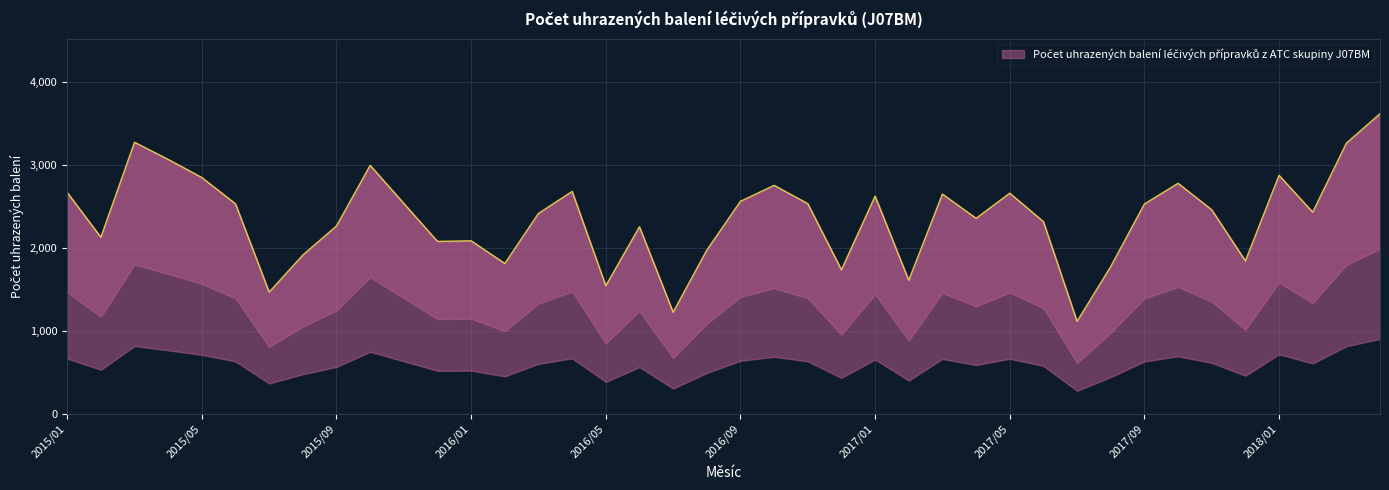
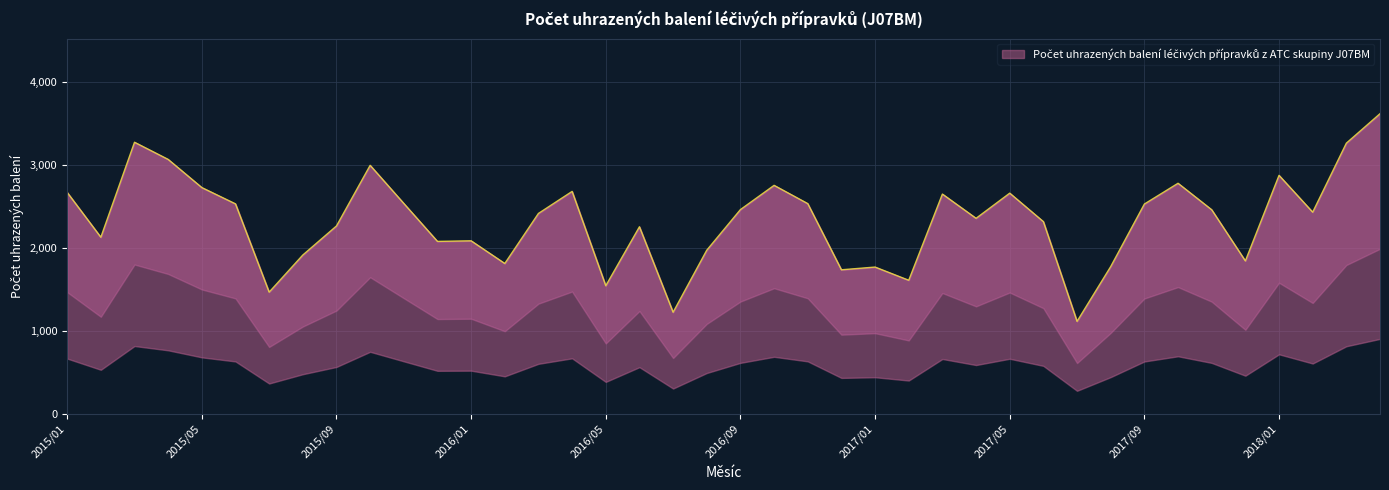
2015/05: 2,800 -> 2,700
2016/09: 2,600 -> 2,500
2017/01: 2,600 -> 1,800
